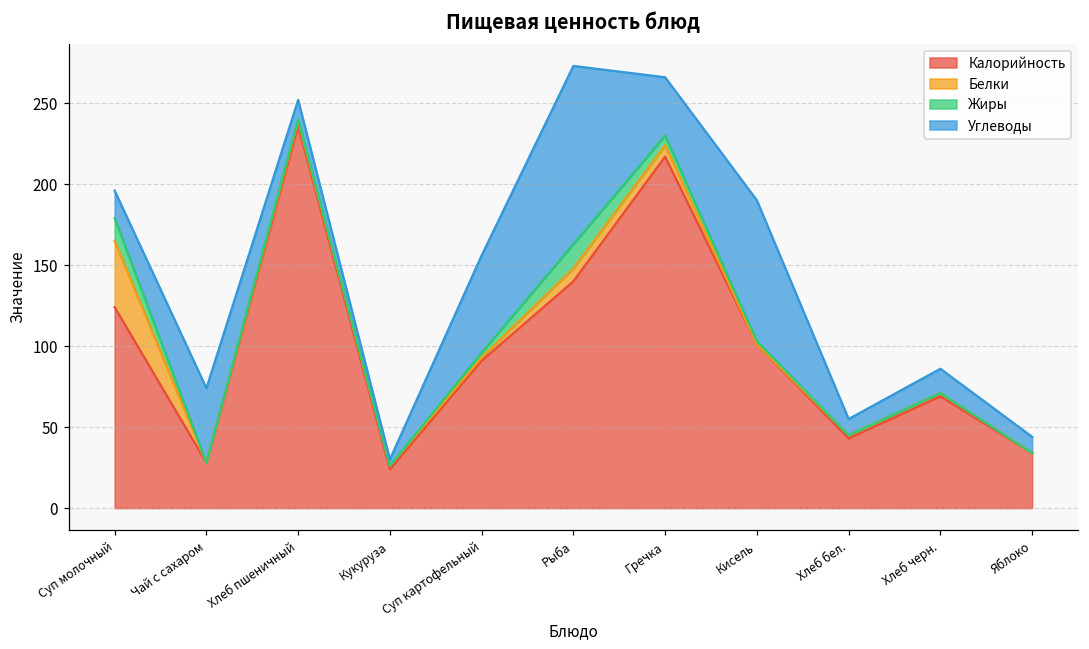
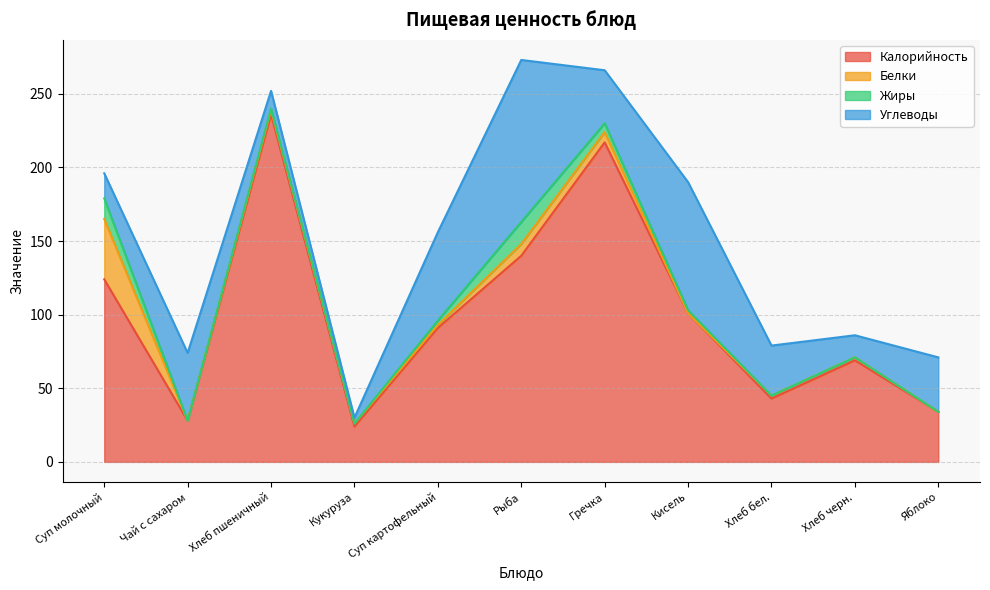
Углеводы, Хлеб бел.: 10 -> 34
Углеводы, Яблоко: 10 -> 37
